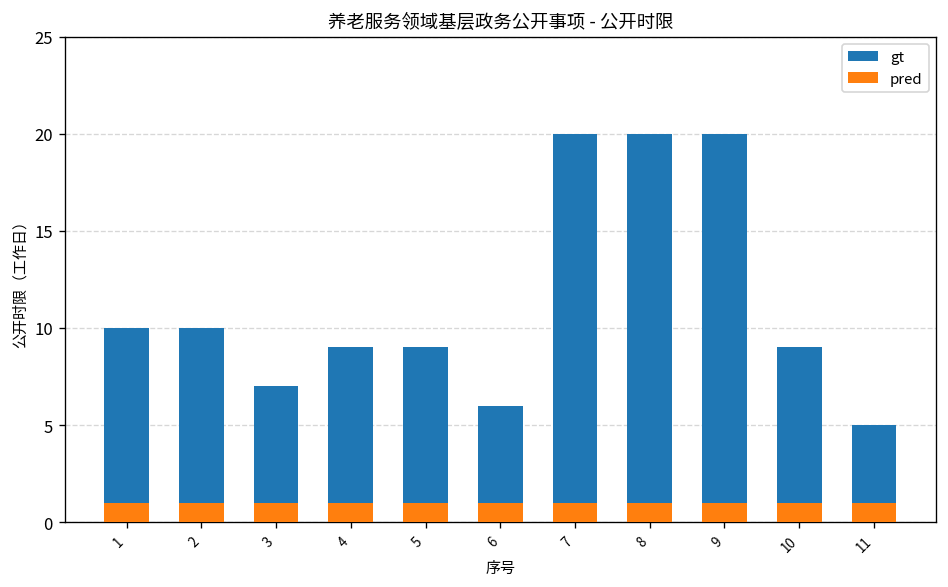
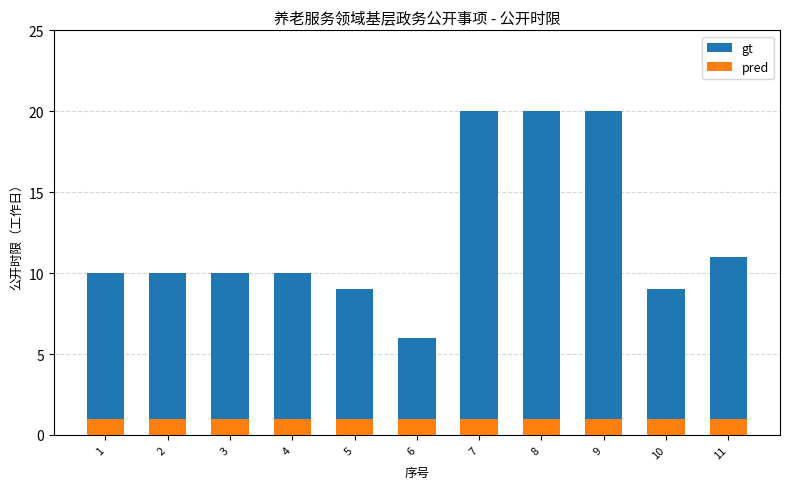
gt, 3: 7 -> 10
gt, 4: 9 -> 10
gt, 11: 5 -> 11
